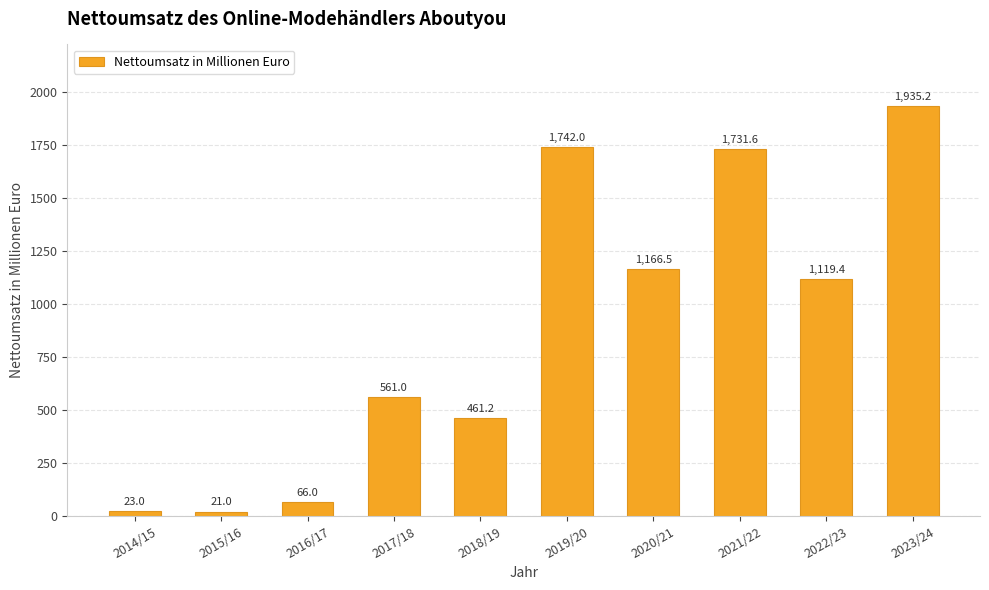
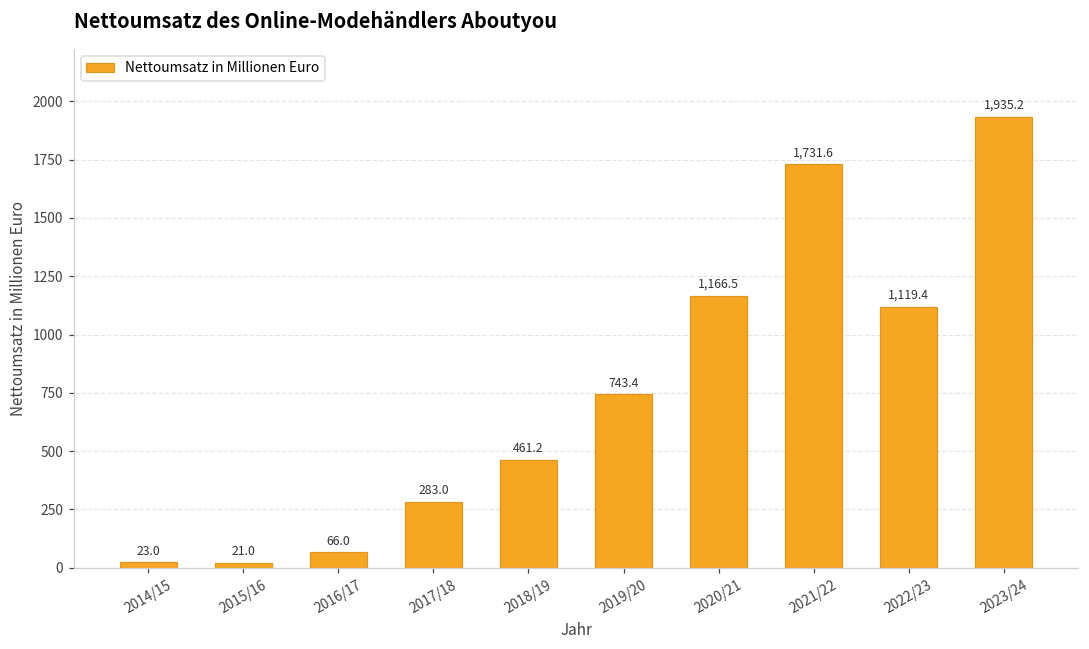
2017/18: 561.0 -> 283.0
2019/20: 1,742.0 -> 743.4
